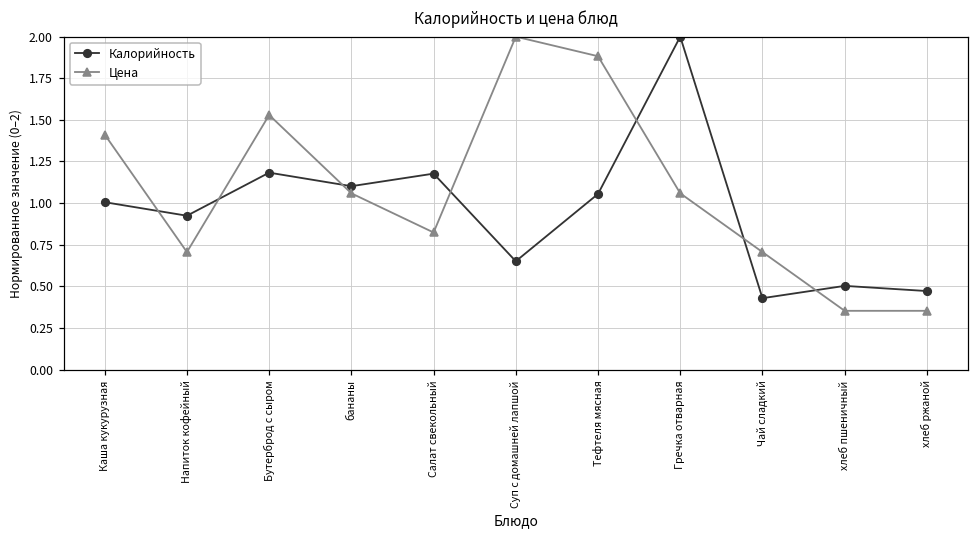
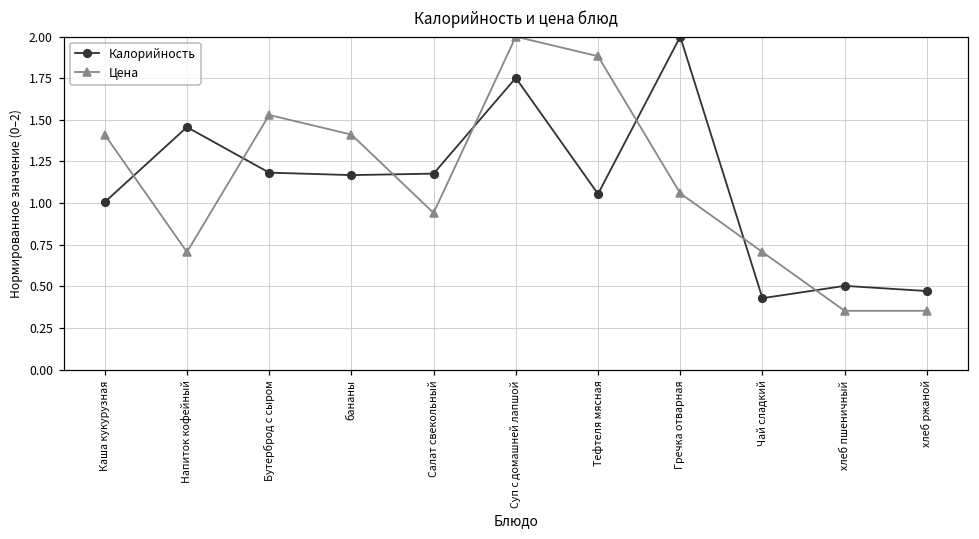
Калорийность, Напиток кофейный: 0.92 -> 1.46
Калорийность, бананы: 1.10 -> 1.17
Цена, бананы: 1.06 -> 1.41
Цена, Салат свекольный: 0.82 -> 0.94
Калорийность, Суп с домашней лапшой: 0.65 -> 1.75
